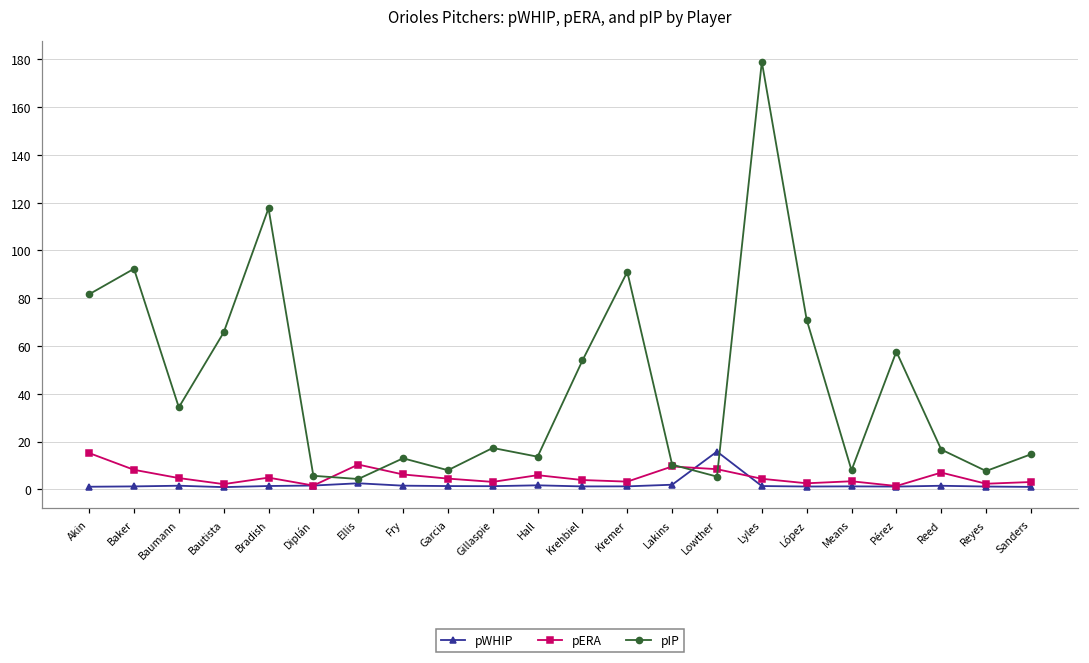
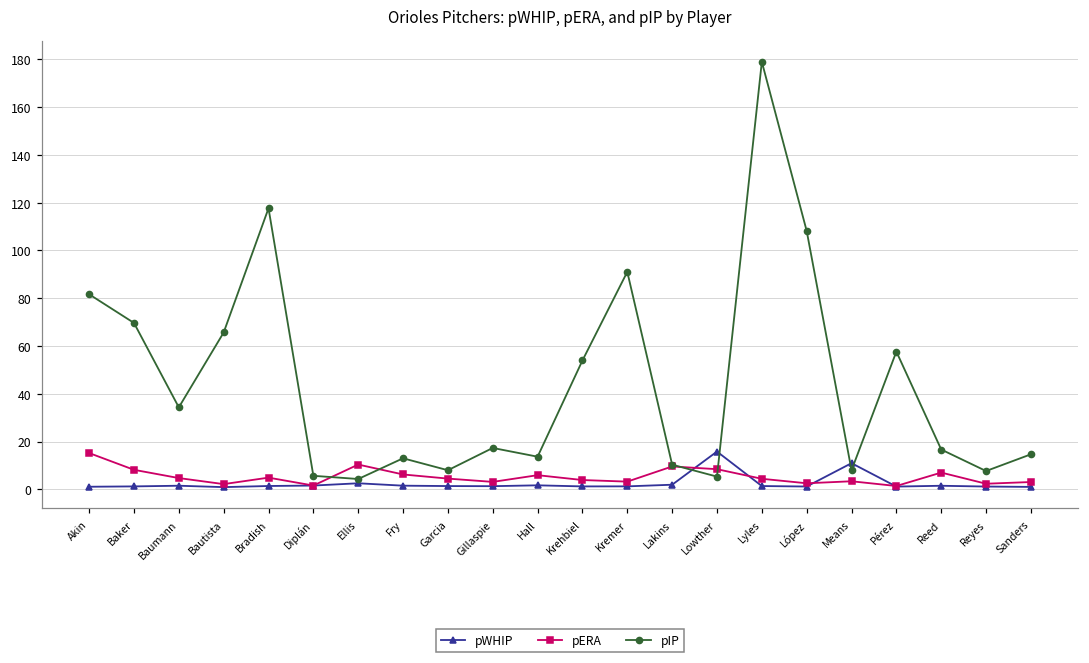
pIP, Baker: 92 -> 70
pIP, López: 71 -> 108
pWHIP, Means: 1 -> 11
